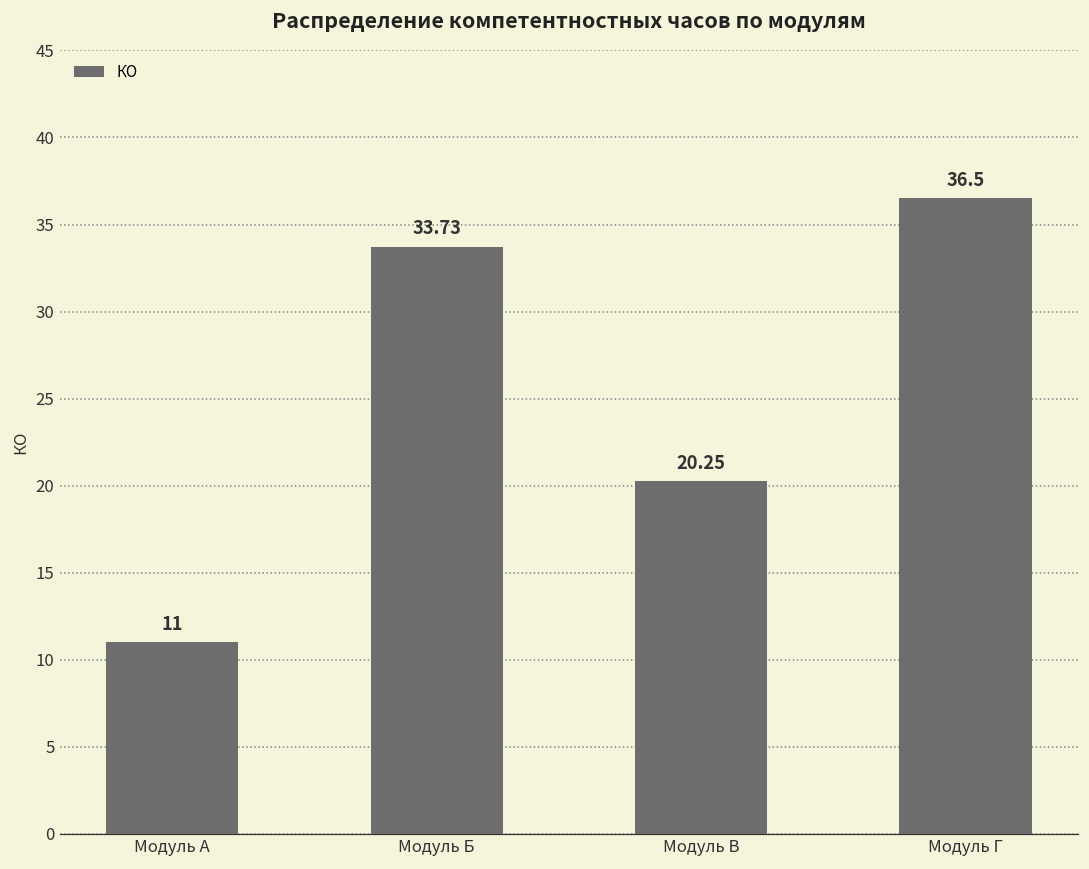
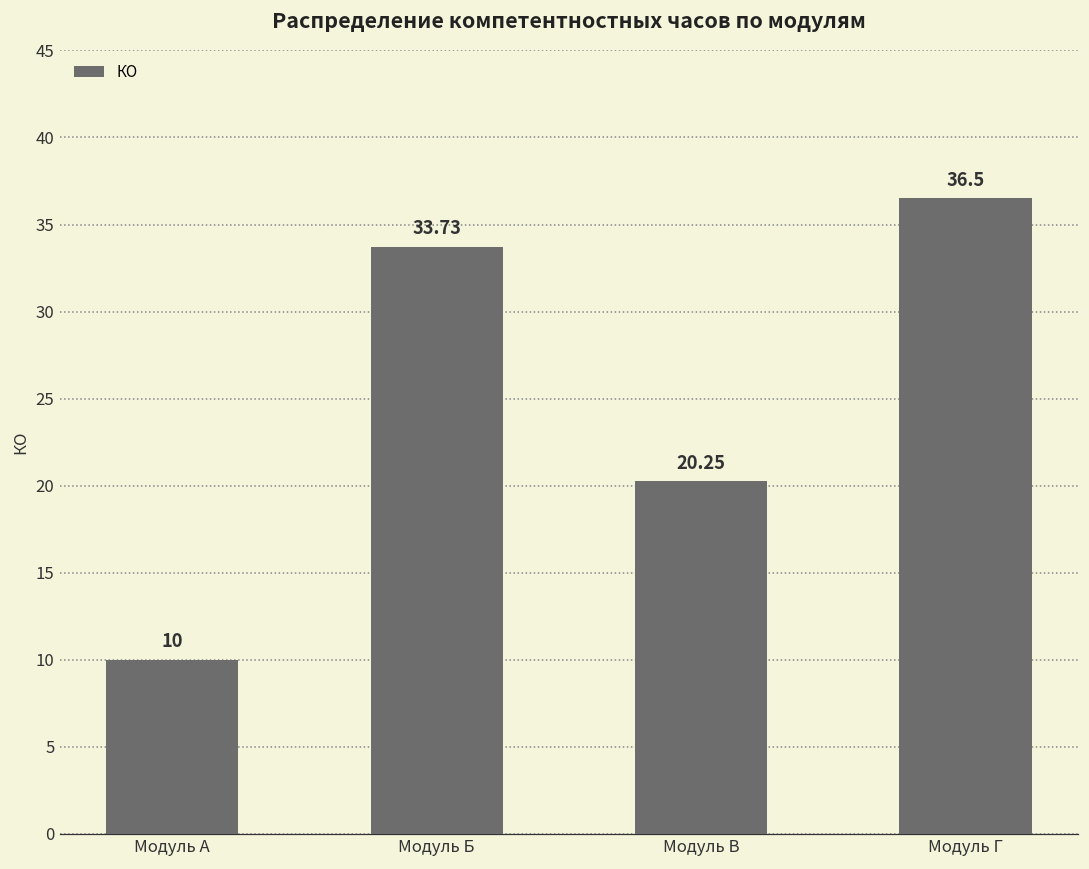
Модуль А: 11 -> 10
